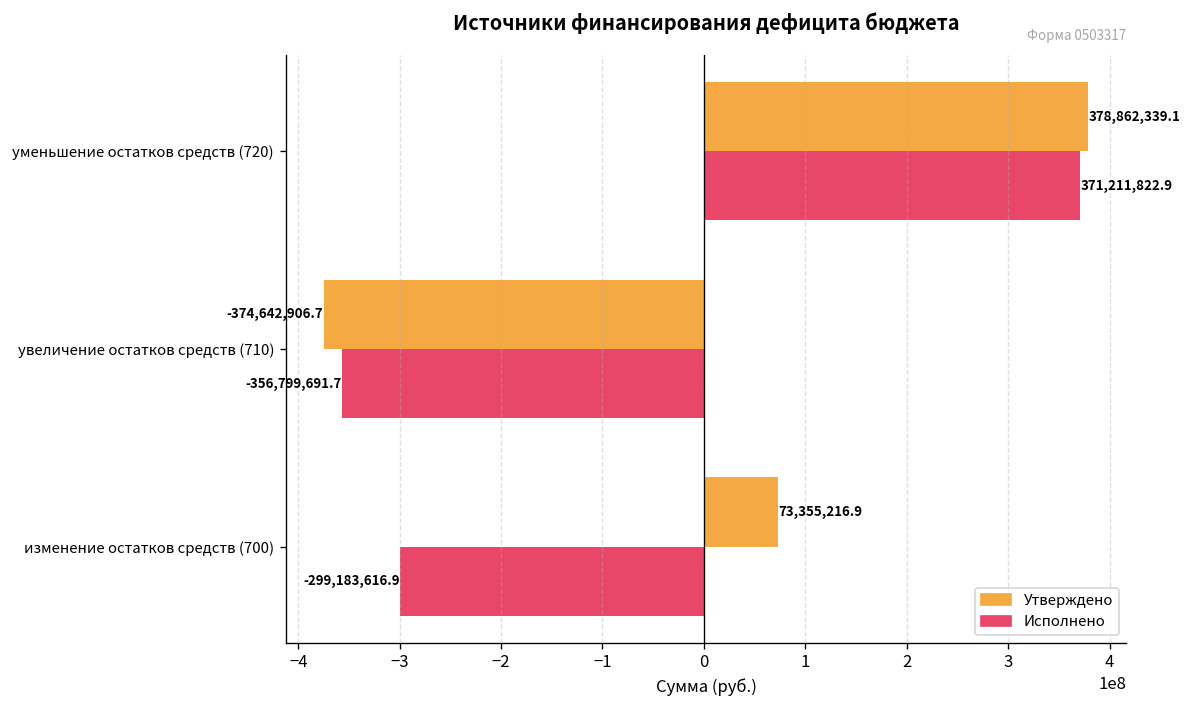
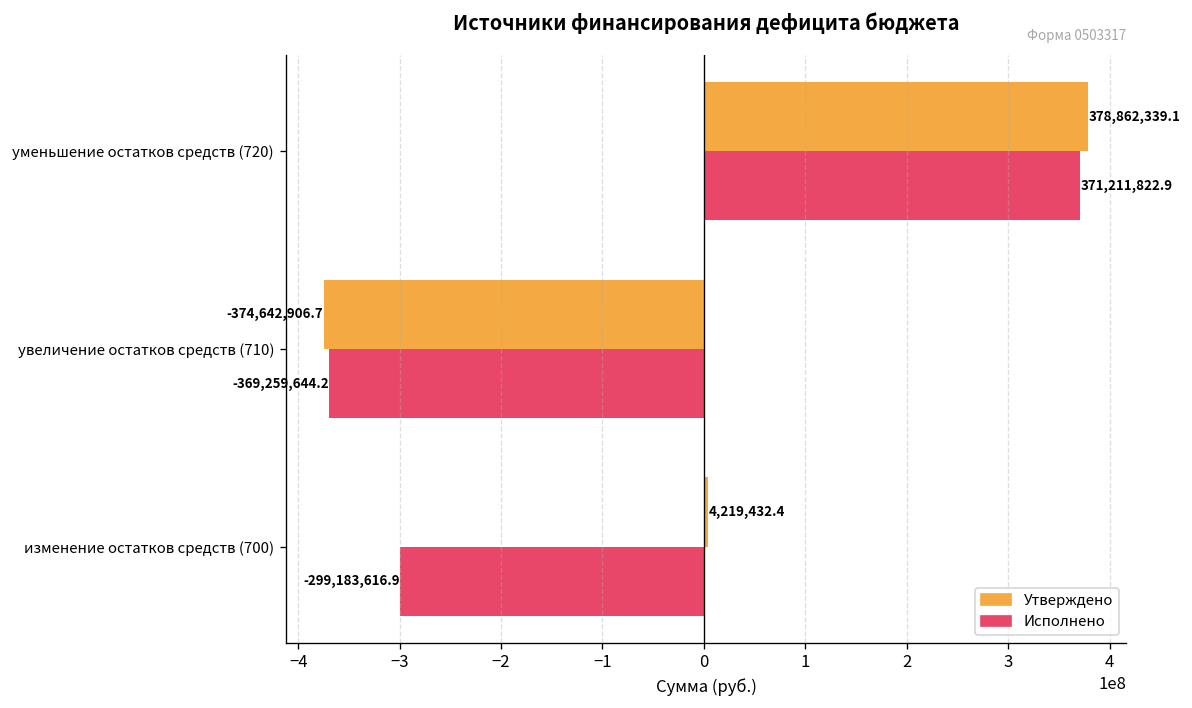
Исполнено, увеличение остатков средств (710): -356,799,691.7 -> -369,259,644.2
Утверждено, изменение остатков средств (700): 73,355,216.9 -> 4,219,432.4
